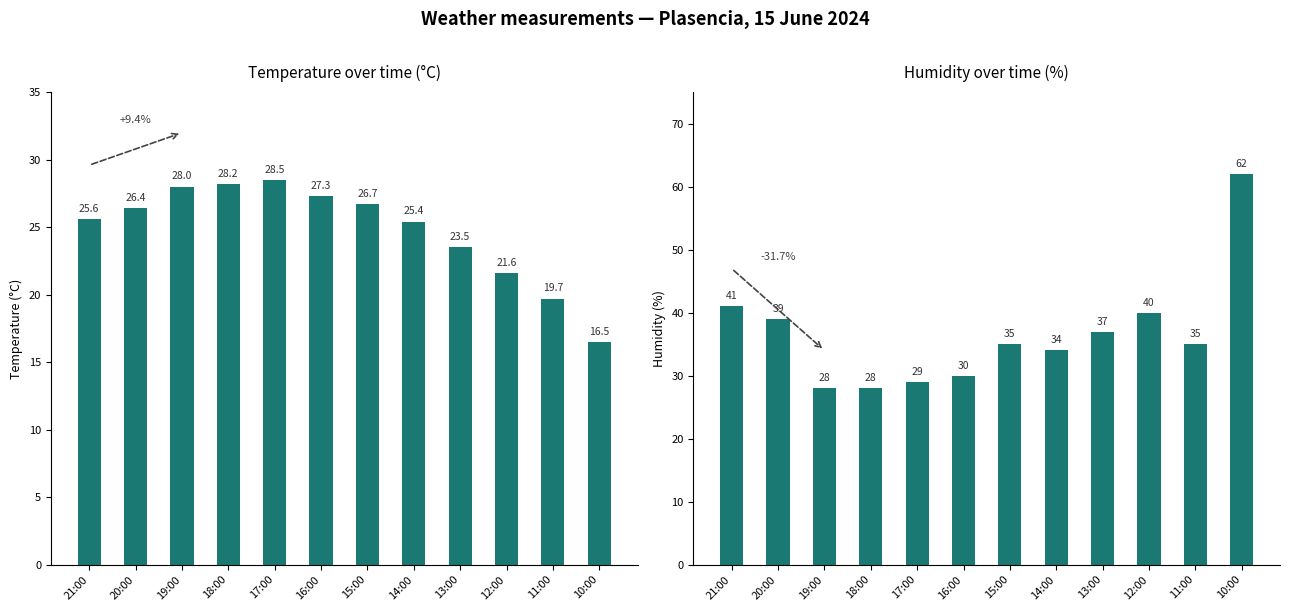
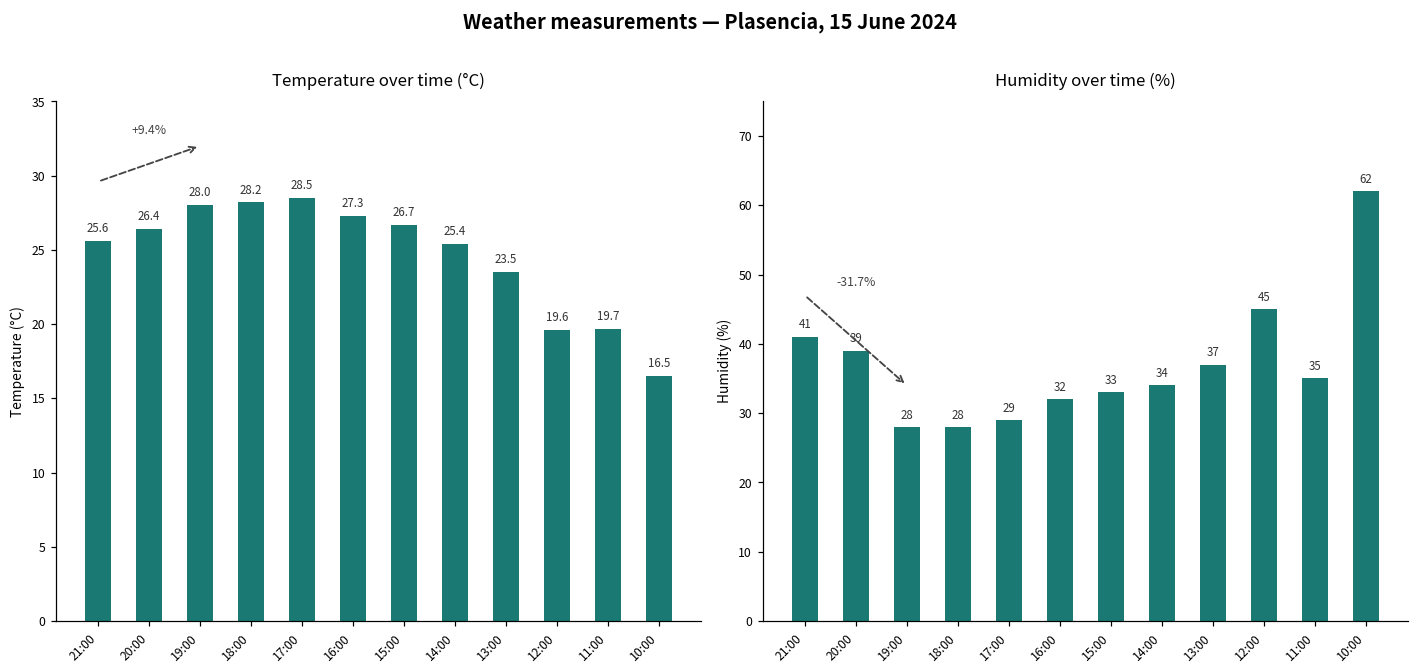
Temperature over time (°C), 12:00: 21.6 -> 19.6
Humidity over time (%), 16:00: 30 -> 32
Humidity over time (%), 15:00: 35 -> 33
Humidity over time (%), 12:00: 40 -> 45
